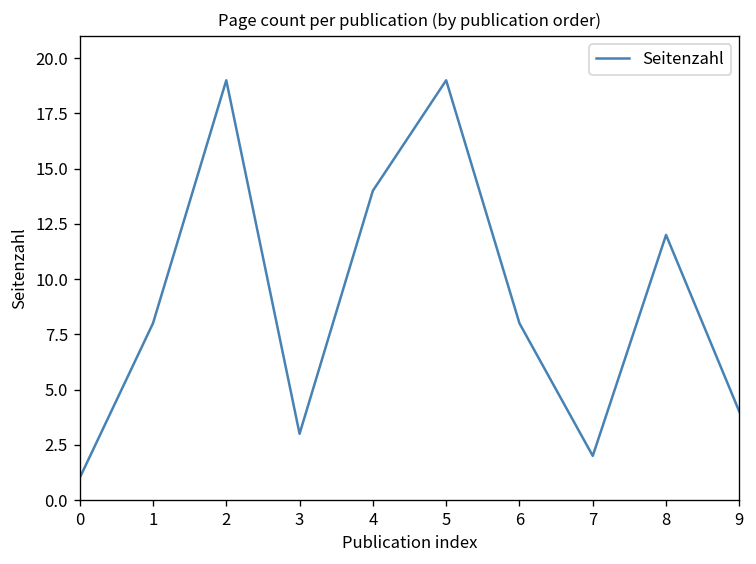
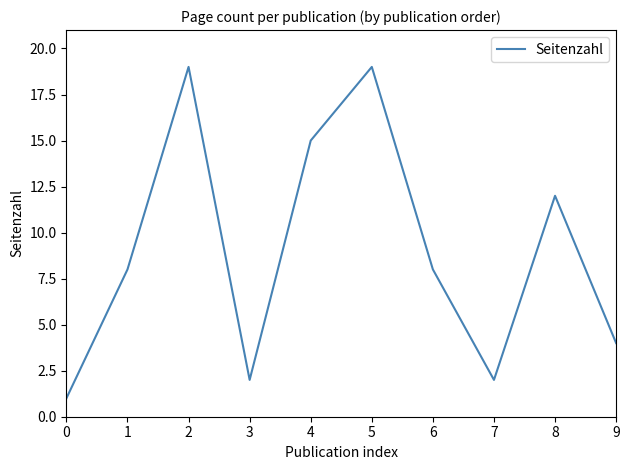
3: 3 -> 2
4: 14 -> 15
